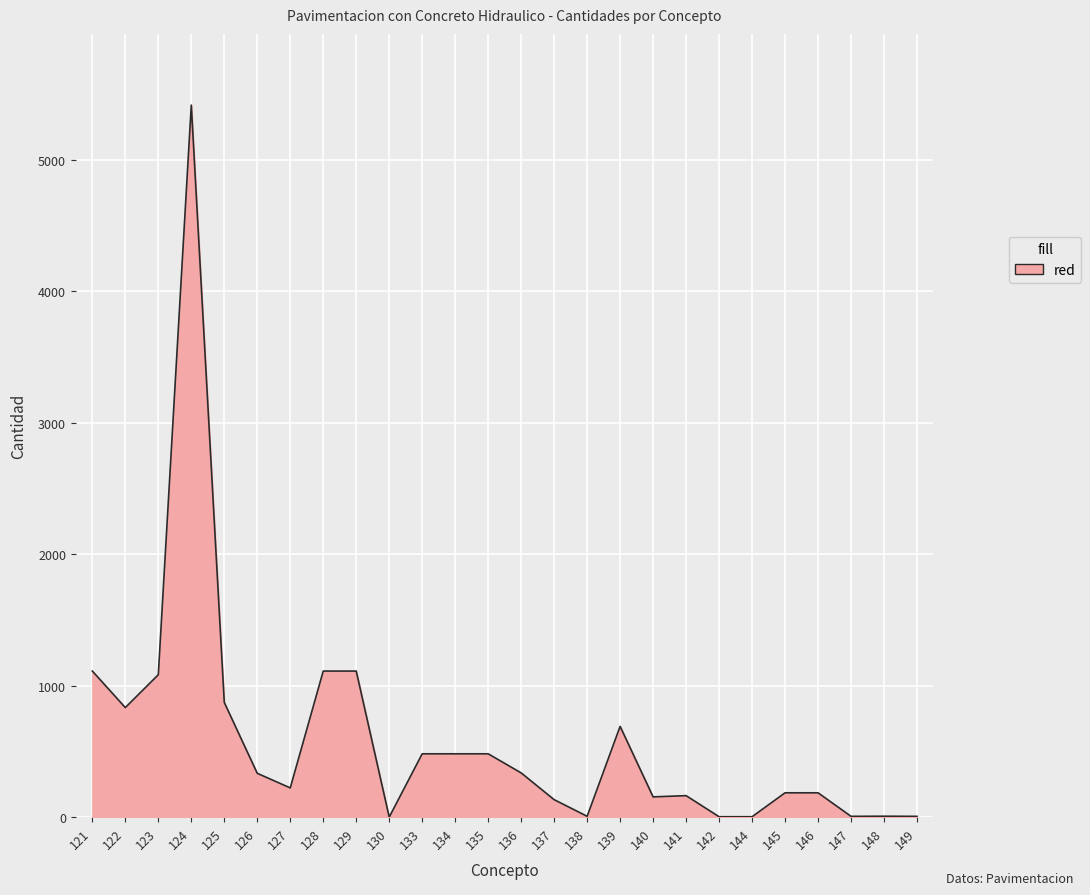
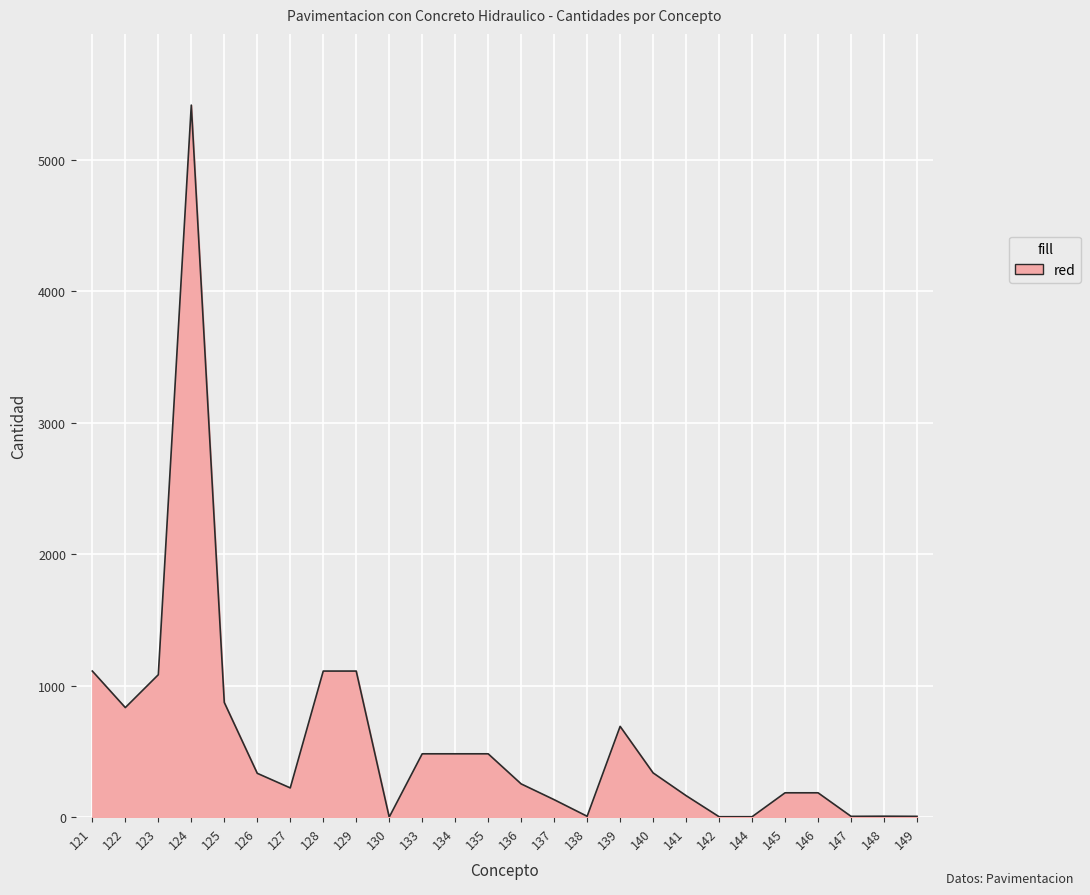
136: 340 -> 250
140: 150 -> 340
